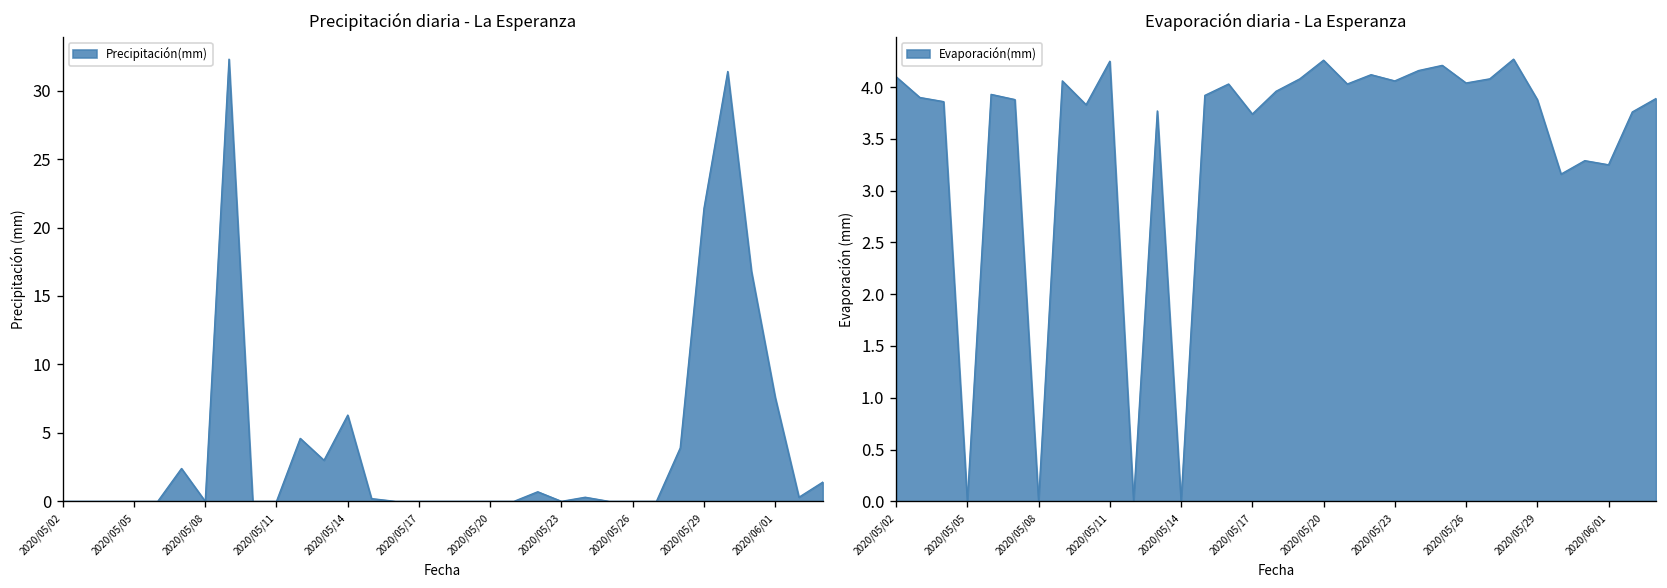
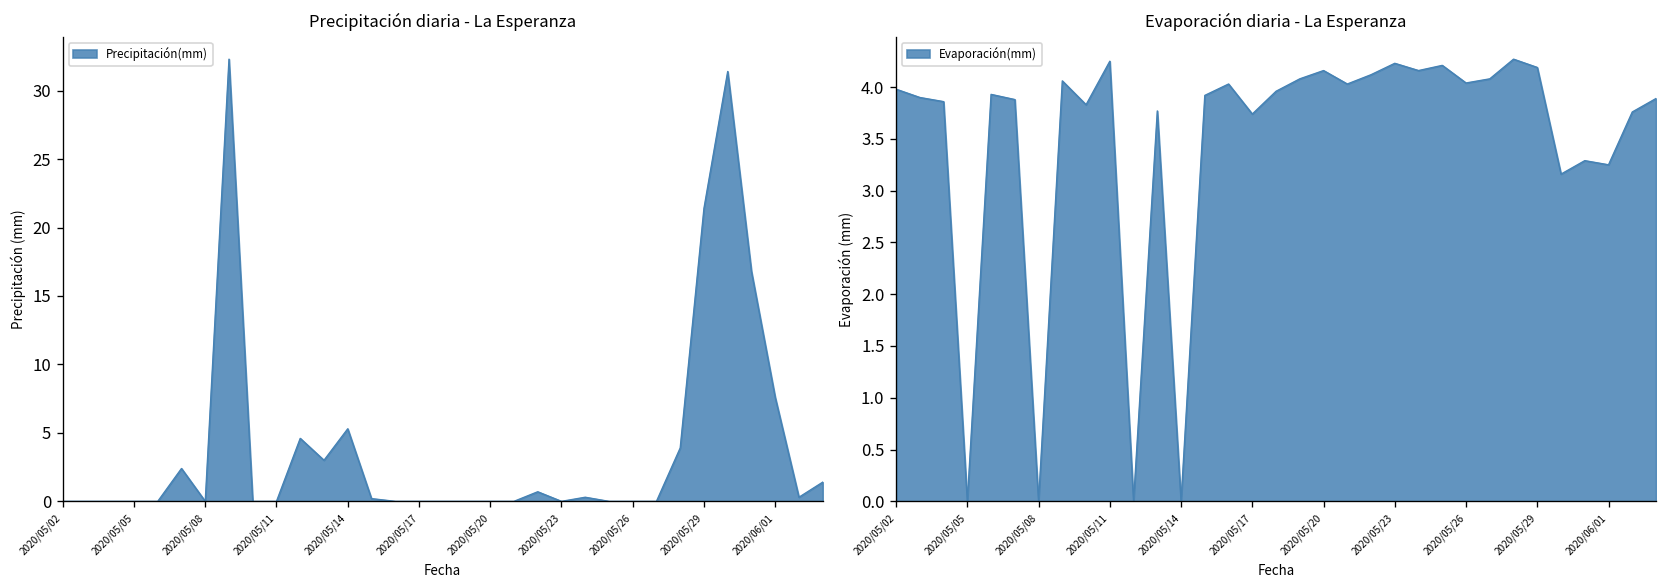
Precipitación diaria - La Esperanza, 2020/05/14: 6.3 -> 5.3
Evaporación diaria - La Esperanza, 2020/05/02: 4.1 -> 4.0
Evaporación diaria - La Esperanza, 2020/05/20: 4.3 -> 4.2
Evaporación diaria - La Esperanza, 2020/05/23: 4.1 -> 4.2
Evaporación diaria - La Esperanza, 2020/05/29: 3.9 -> 4.2
